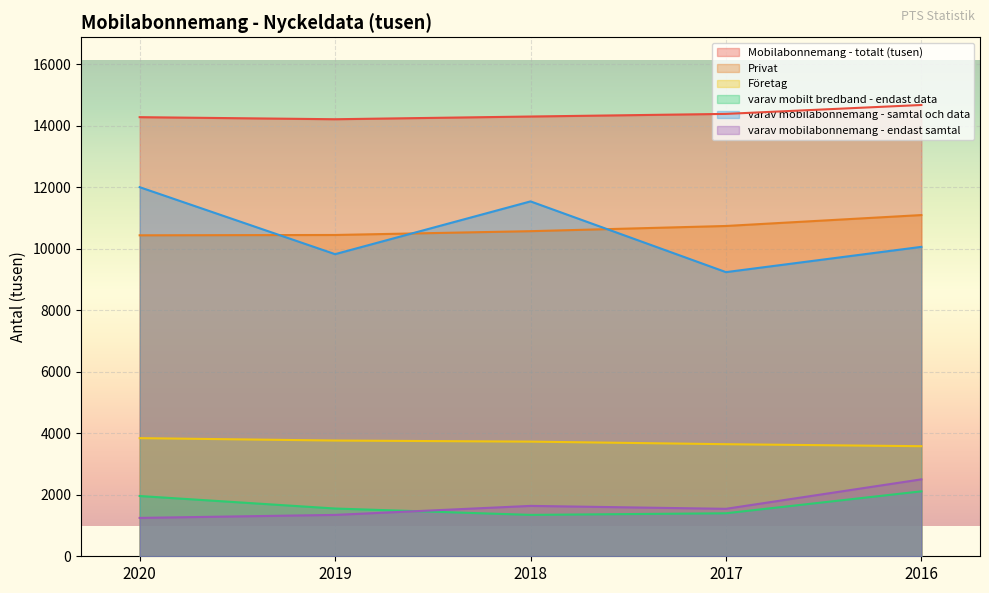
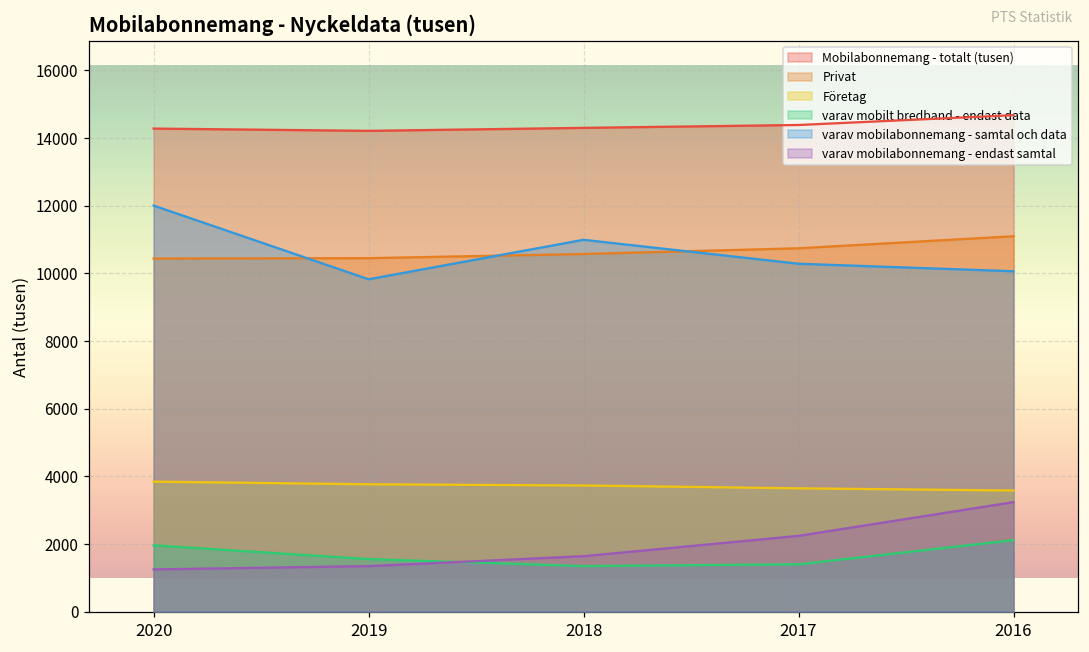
varav mobilabonnemang - samtal och data, 2018: 11500 -> 11000
varav mobilabonnemang - samtal och data, 2017: 9200 -> 10300
varav mobilabonnemang - endast samtal, 2017: 1500 -> 2200
varav mobilabonnemang - endast samtal, 2016: 2500 -> 3200
